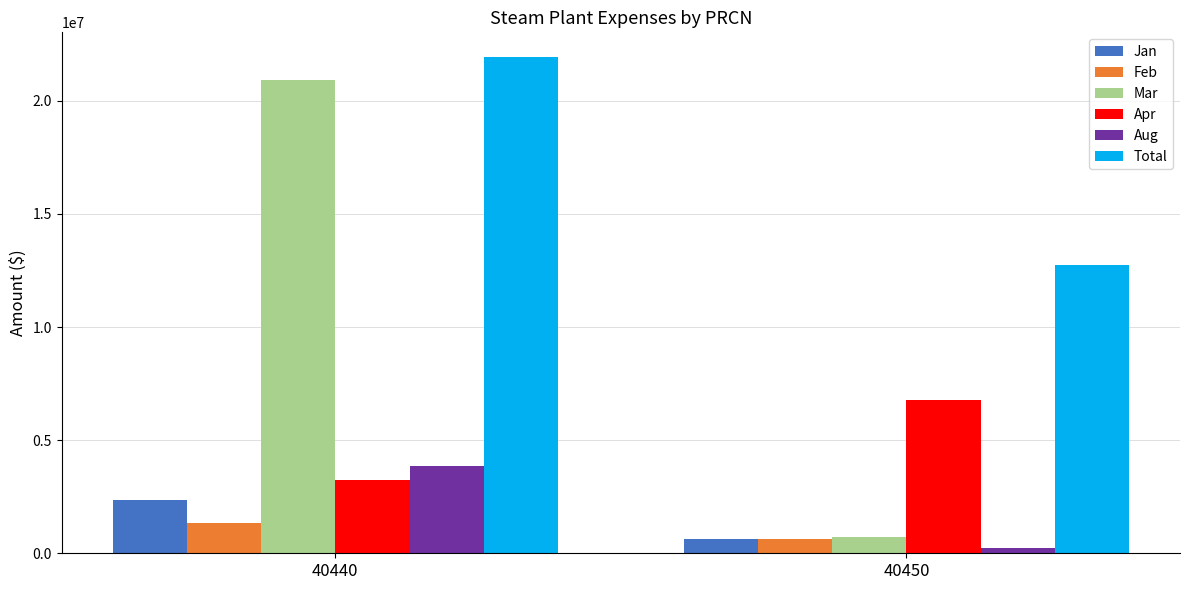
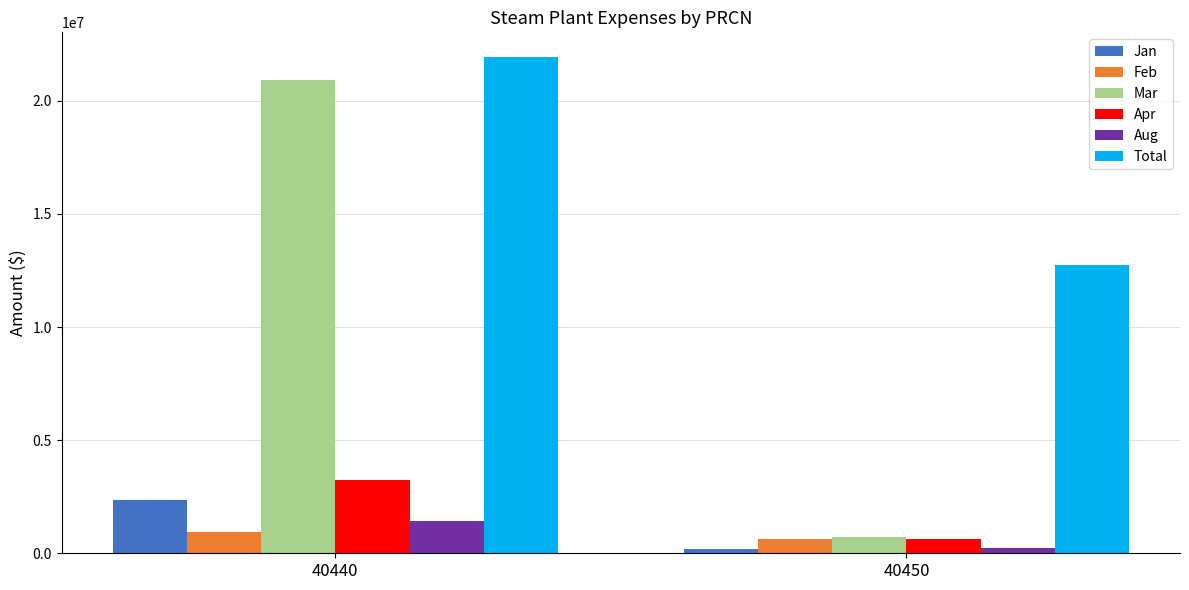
Feb, 40440: 1300000 -> 900000
Aug, 40440: 3900000 -> 1400000
Jan, 40450: 600000 -> 200000
Apr, 40450: 6800000 -> 600000
